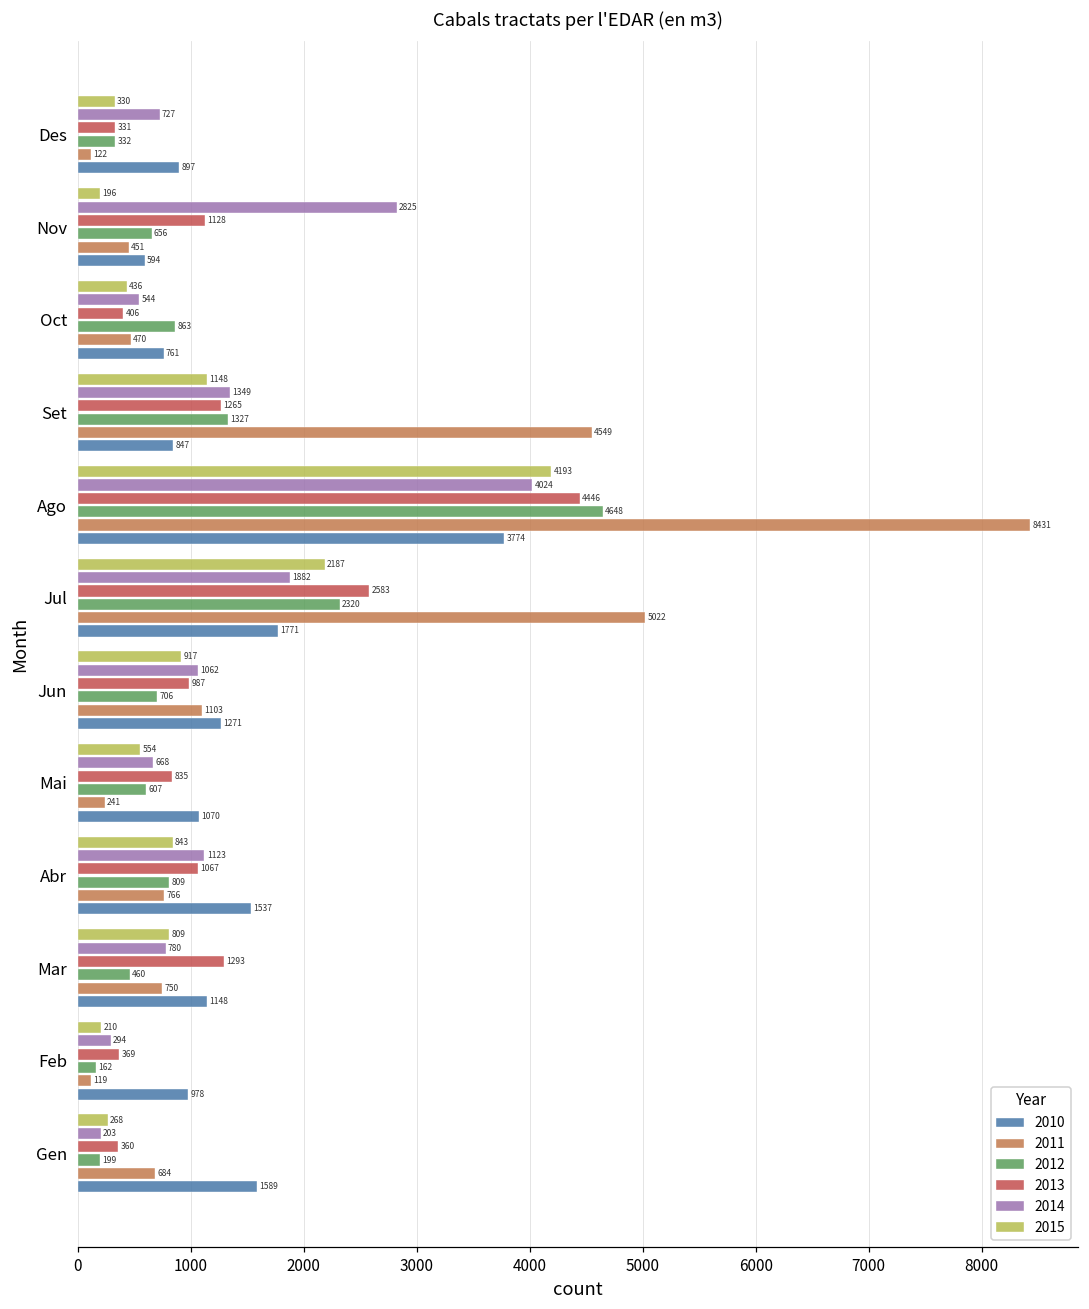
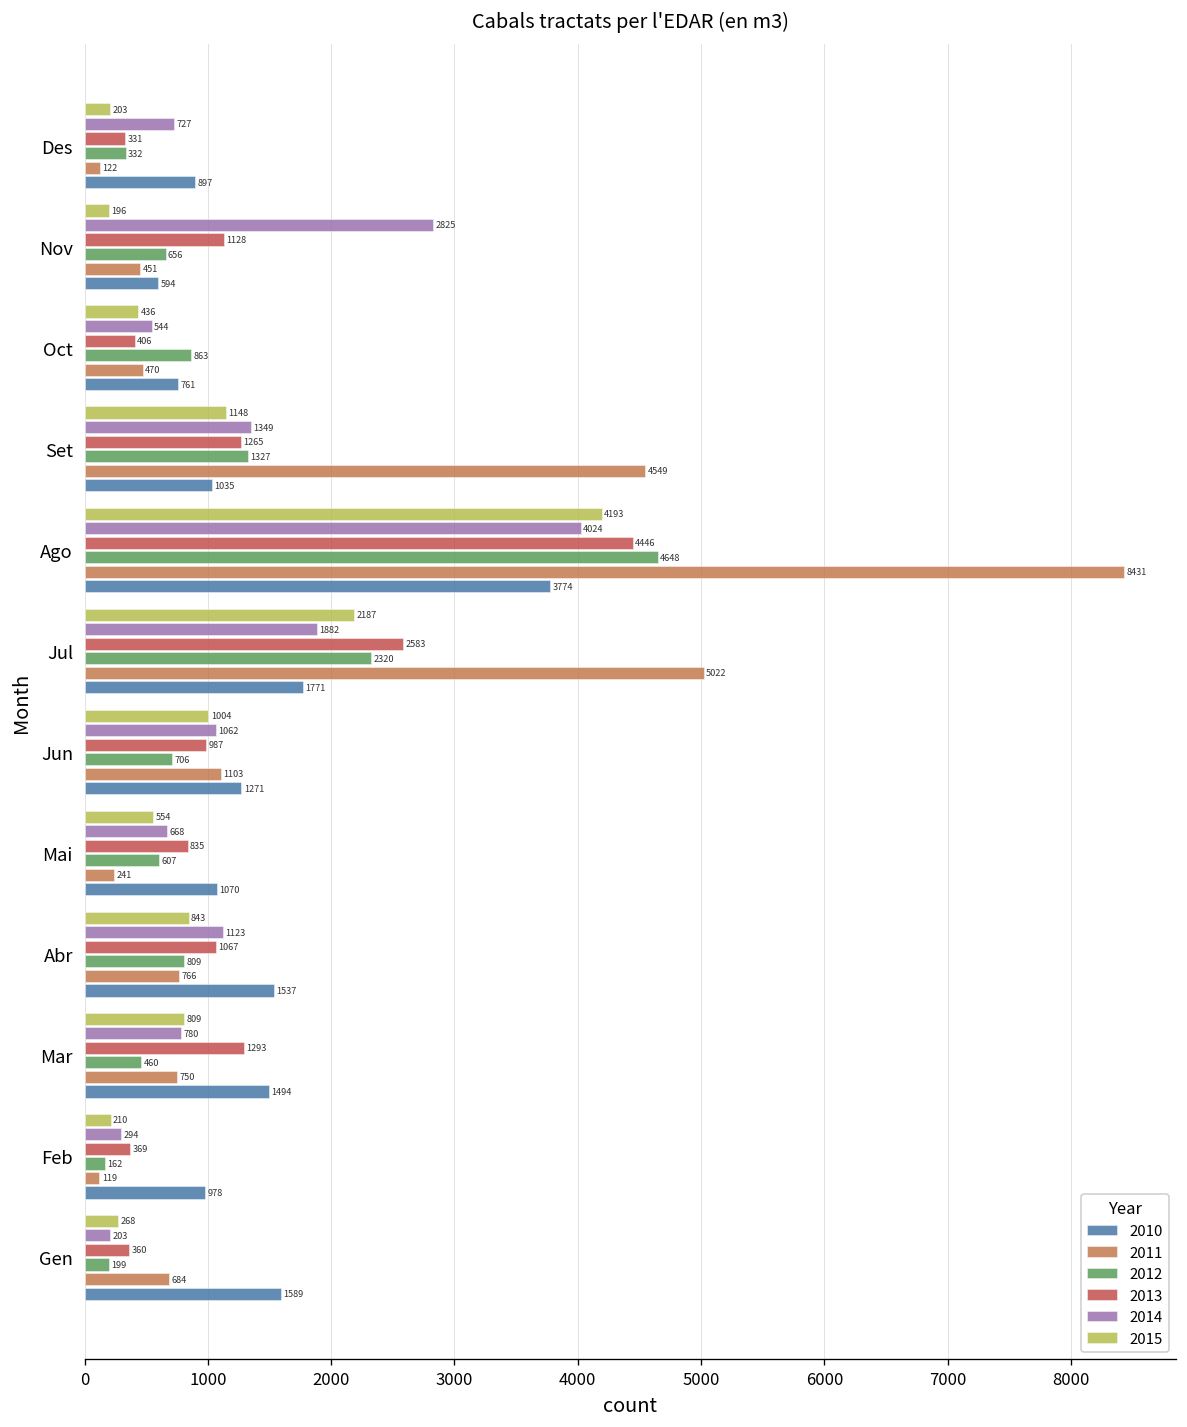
2015, Des: 330 -> 203
2010, Set: 847 -> 1035
2015, Jun: 917 -> 1004
2010, Mar: 1148 -> 1494
